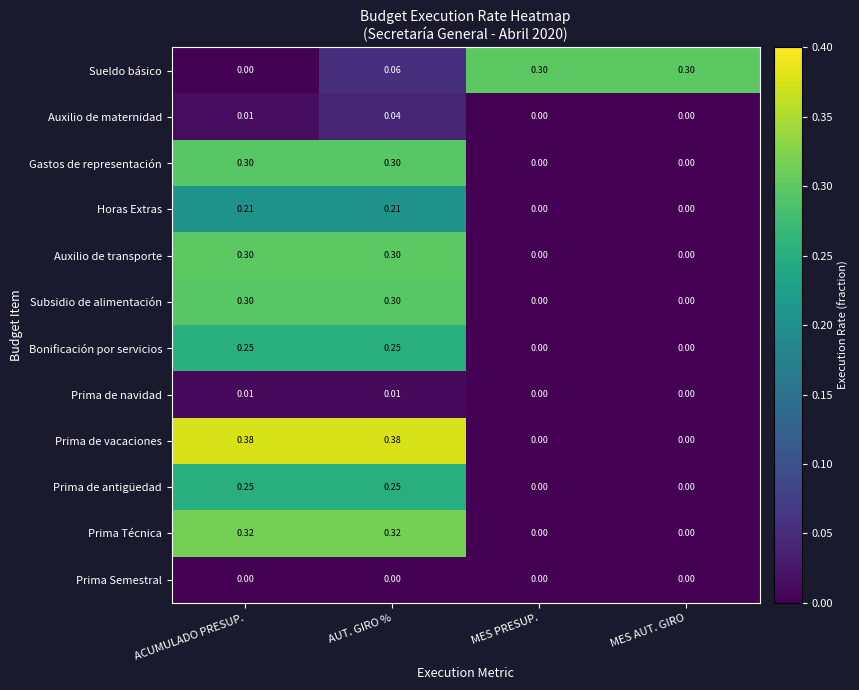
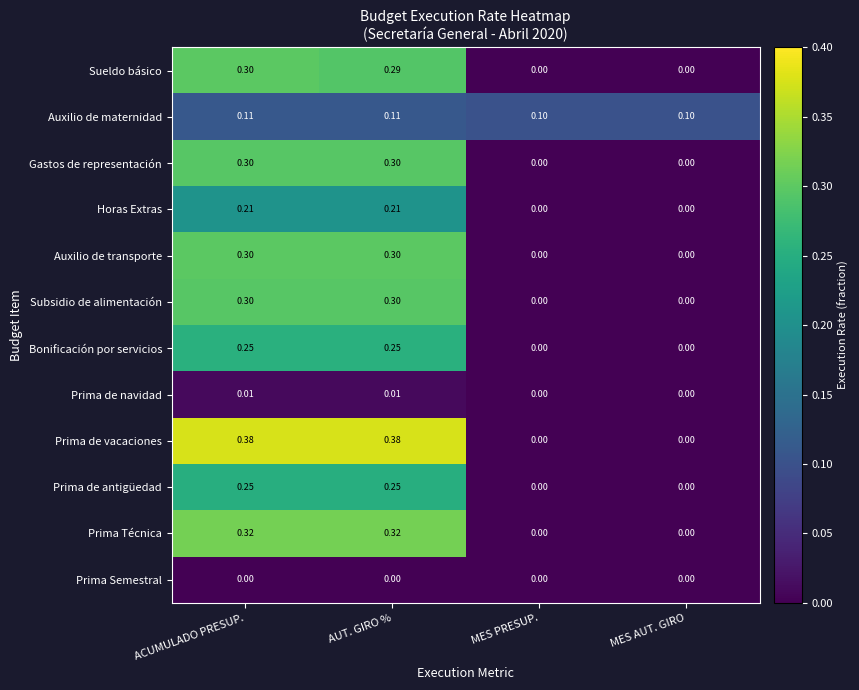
Sueldo básico, ACUMULADO PRESUP.: 0.00 -> 0.30
Sueldo básico, AUT. GIRO %: 0.06 -> 0.29
Sueldo básico, MES PRESUP.: 0.30 -> 0.00
Sueldo básico, MES AUT. GIRO: 0.30 -> 0.00
Auxilio de maternidad, ACUMULADO PRESUP.: 0.01 -> 0.11
Auxilio de maternidad, AUT. GIRO %: 0.04 -> 0.11
Auxilio de maternidad, MES PRESUP.: 0.00 -> 0.10
Auxilio de maternidad, MES AUT. GIRO: 0.00 -> 0.10
